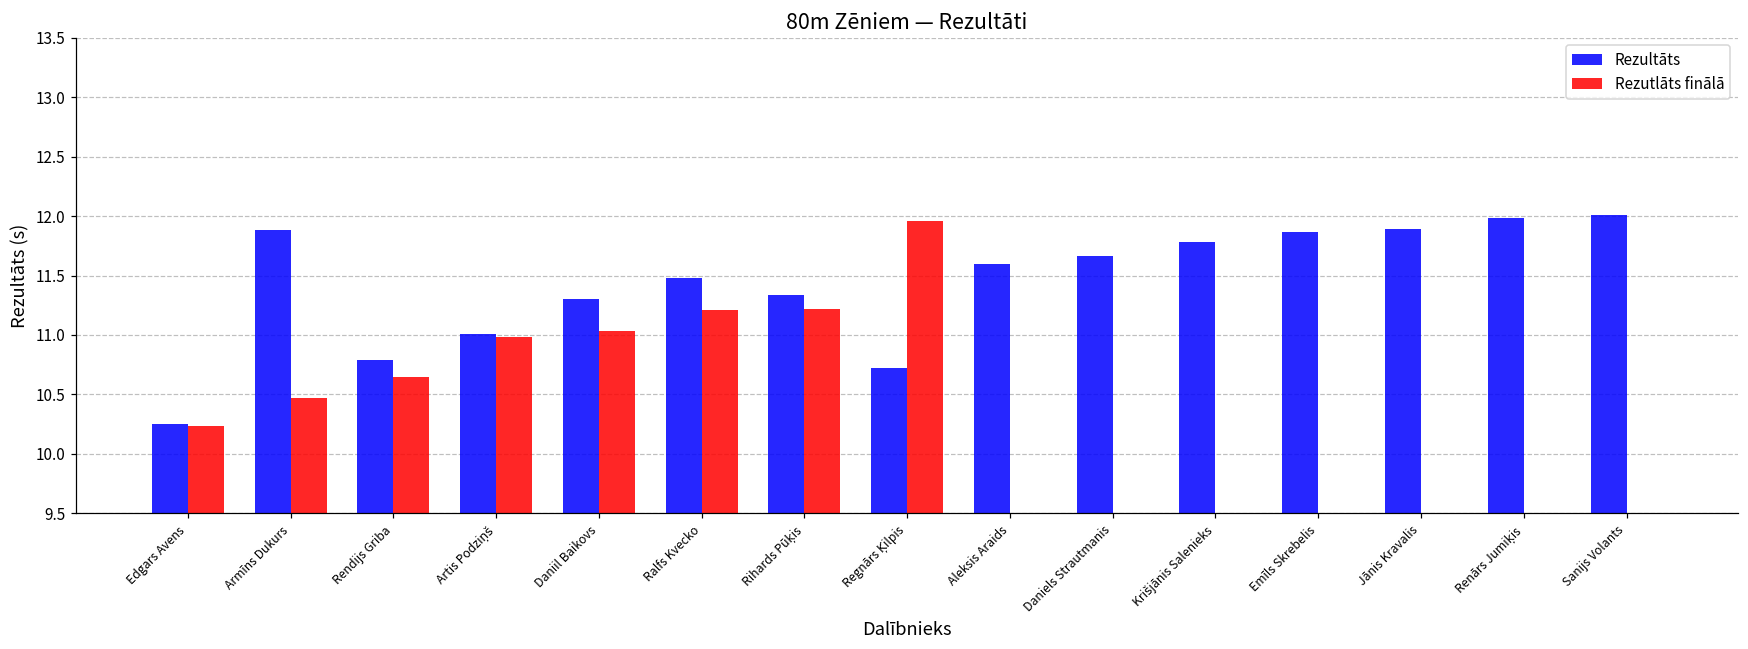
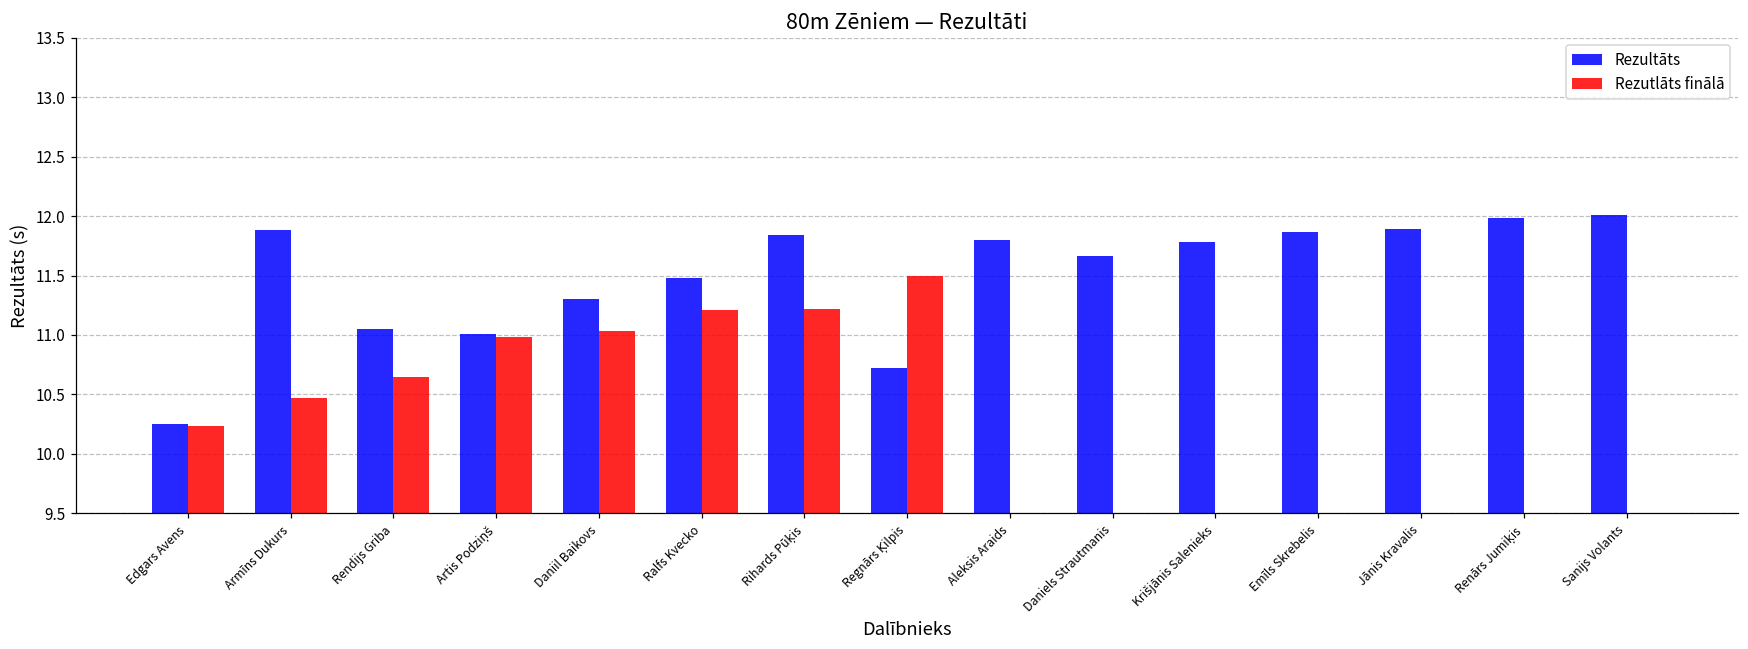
Rezultāts, Rendijs Griba: 10.79 -> 11.05
Rezultāts, Rihards Pūķis: 11.34 -> 11.84
Rezutlāts finālā, Regnārs Ķilpis: 11.96 -> 11.50
Rezultāts, Aleksis Araids: 11.6 -> 11.8
